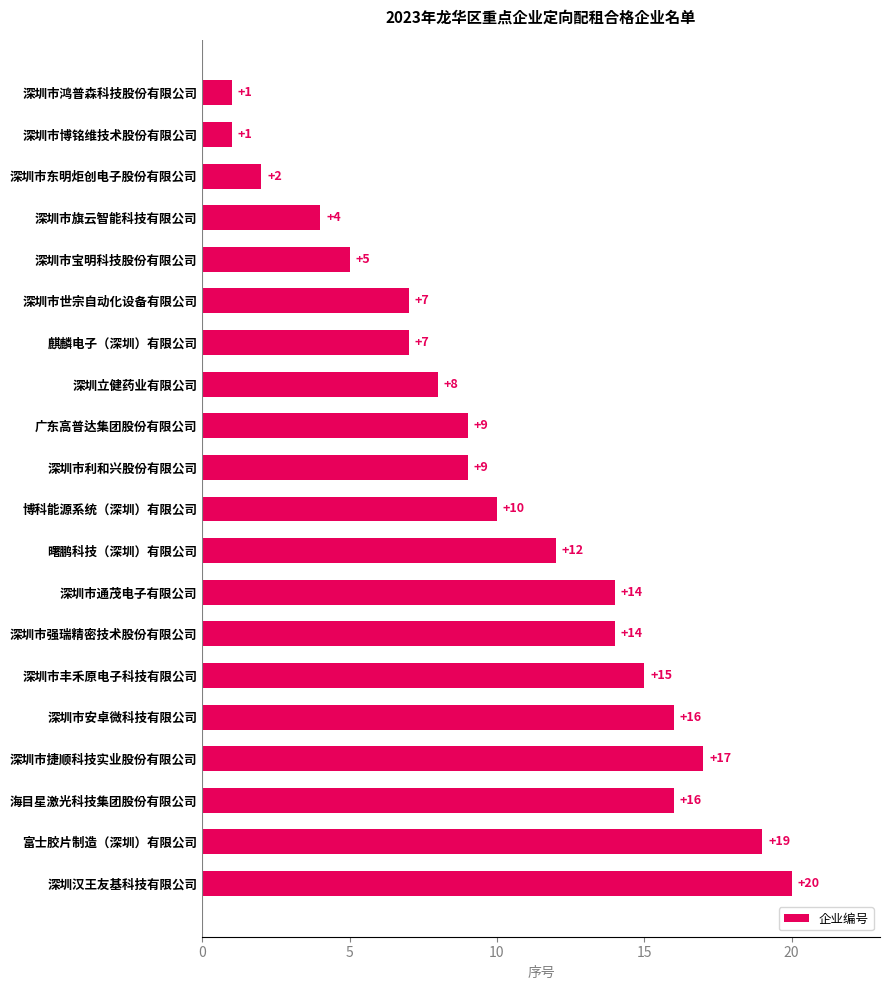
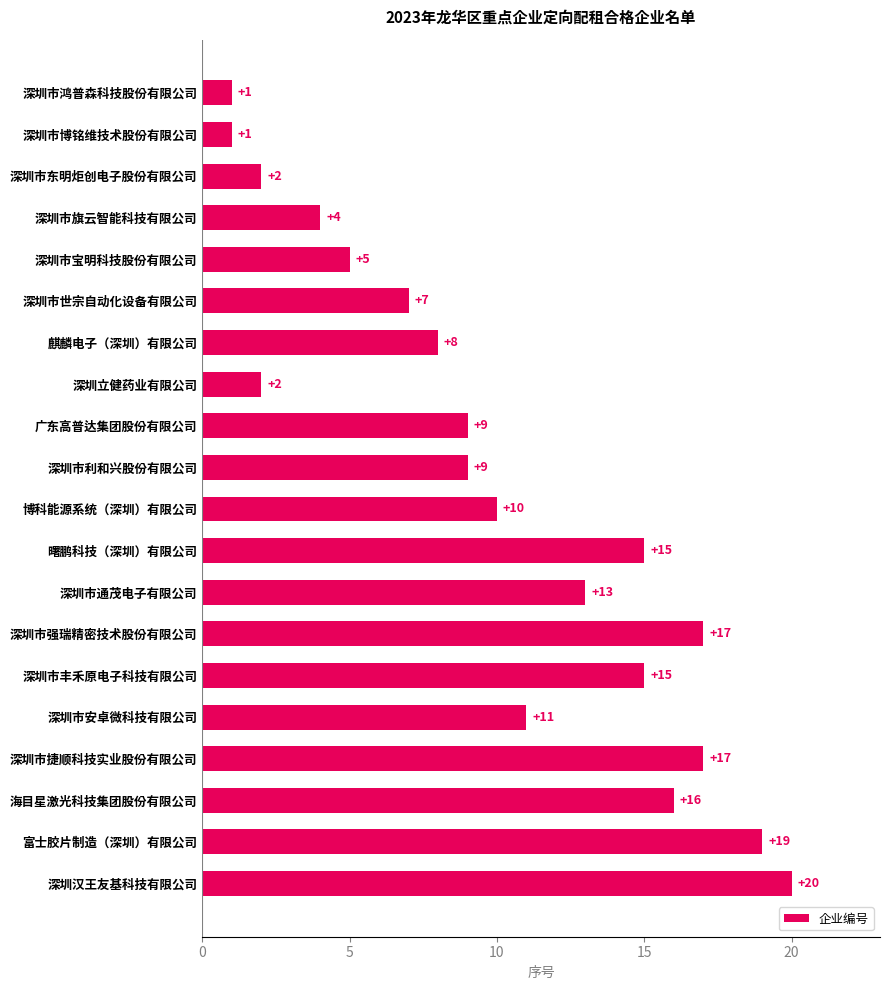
麒麟电子（深圳）有限公司: +7 -> +8
深圳立健药业有限公司: +8 -> +2
曙鹏科技（深圳）有限公司: +12 -> +15
深圳市通茂电子有限公司: +14 -> +13
深圳市强瑞精密技术股份有限公司: +14 -> +17
深圳市安卓微科技有限公司: +16 -> +11
